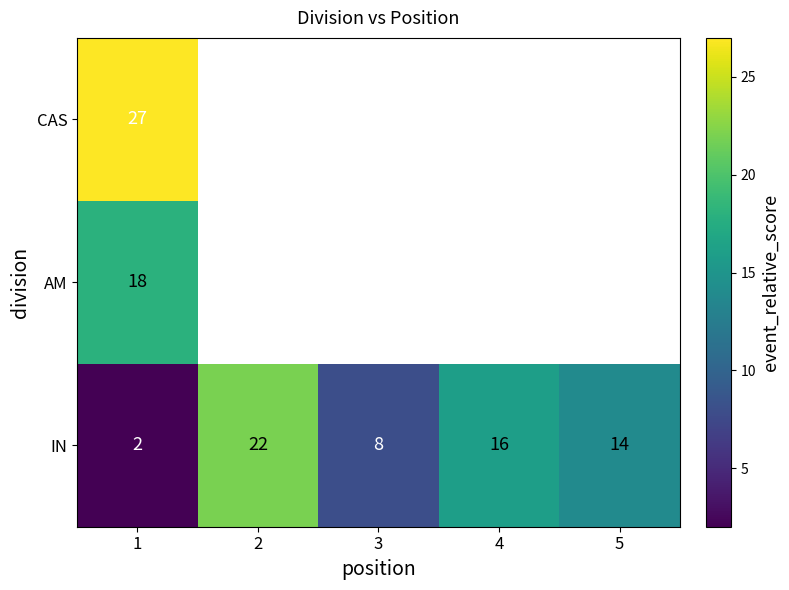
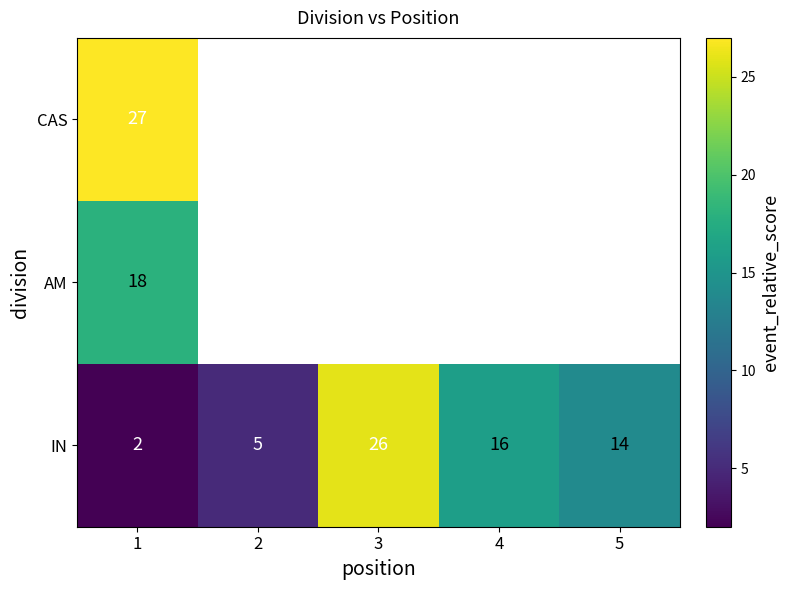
IN, 2: 22 -> 5
IN, 3: 8 -> 26
